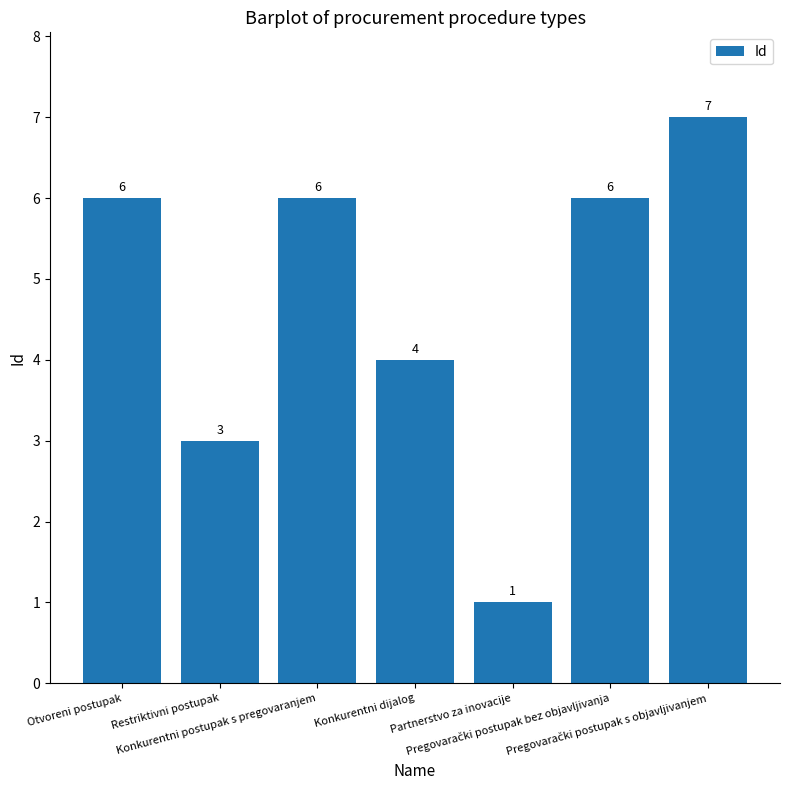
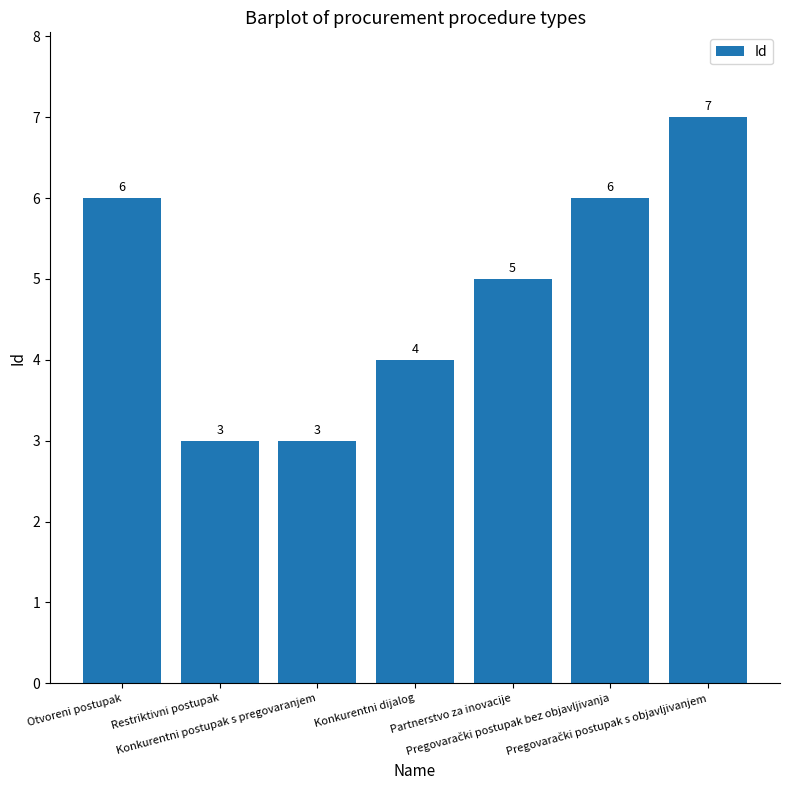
Konkurentni postupak s pregovaranjem: 6 -> 3
Partnerstvo za inovacije: 1 -> 5
